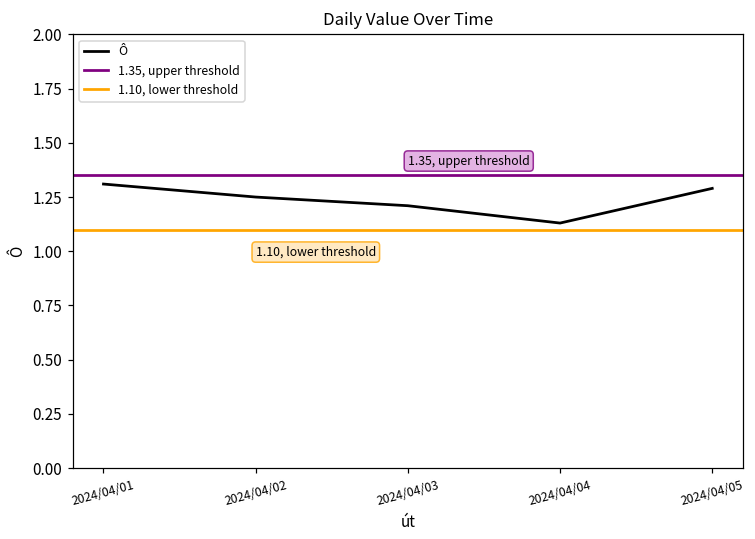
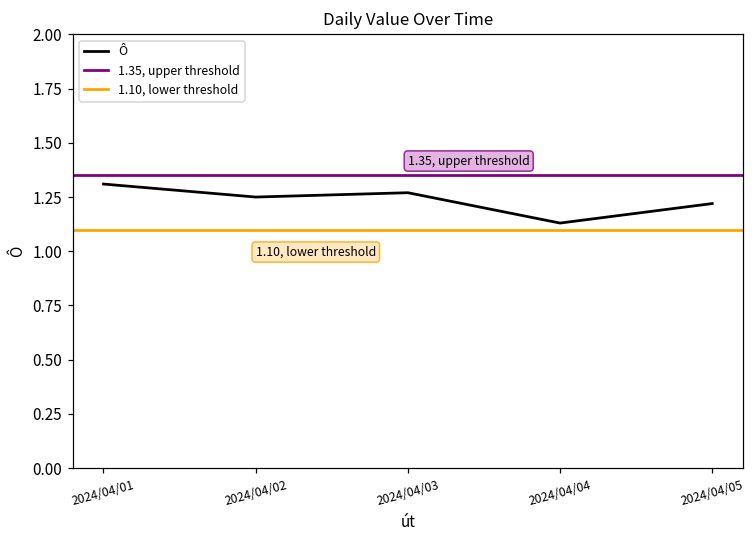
2024/04/03: 1.21 -> 1.27
2024/04/05: 1.29 -> 1.22
